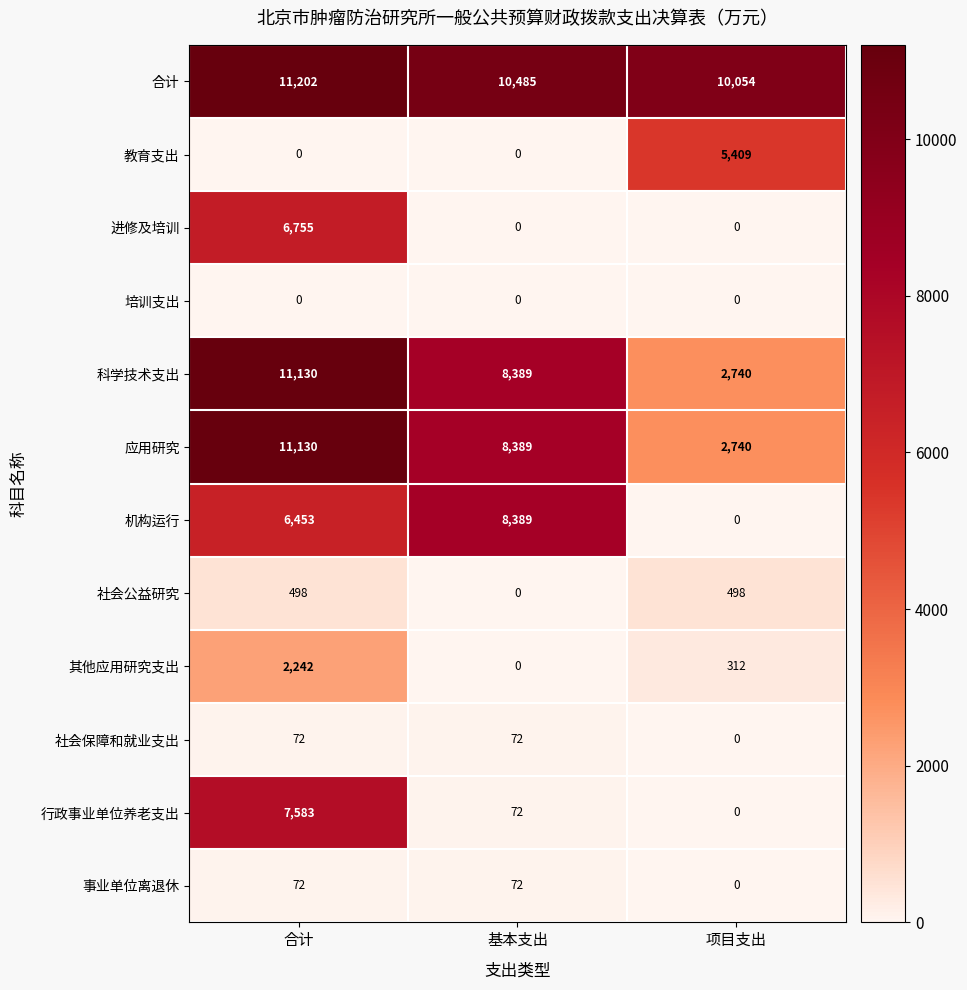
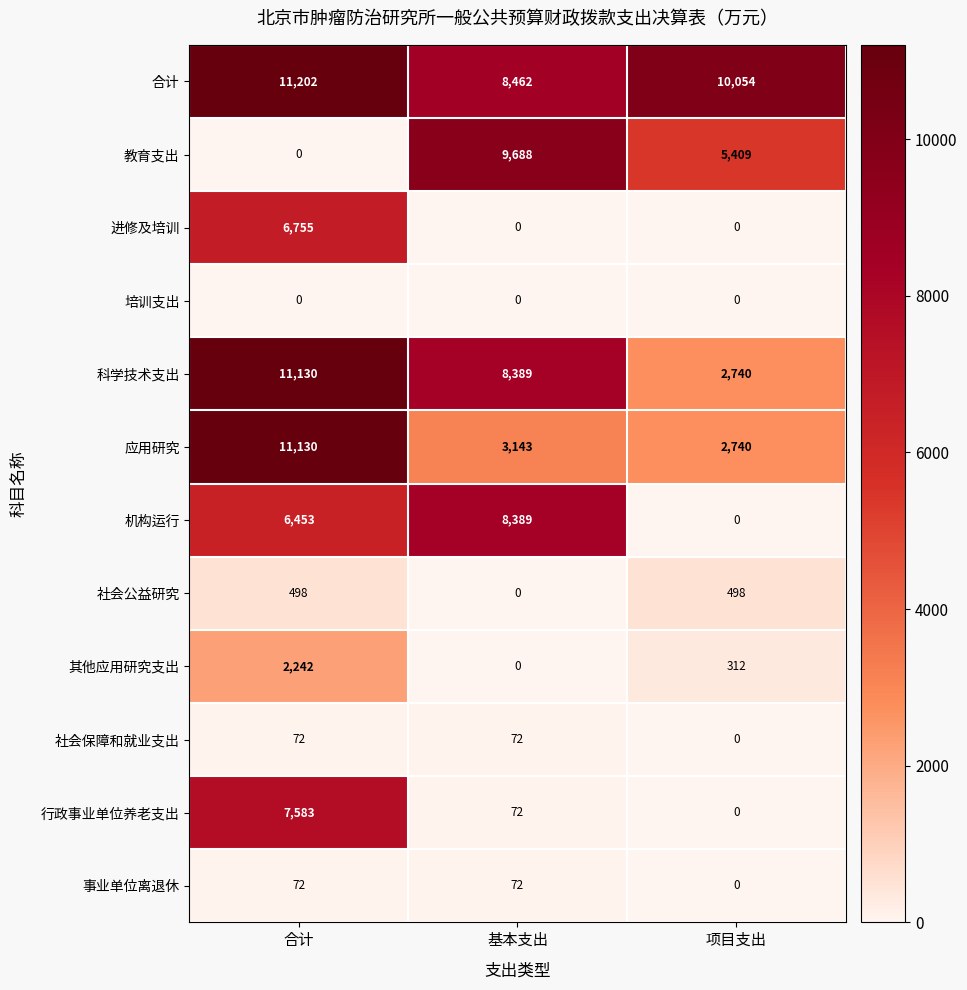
合计, 基本支出: 10,485 -> 8,462
教育支出, 基本支出: 0 -> 9,688
应用研究, 基本支出: 8,389 -> 3,143
